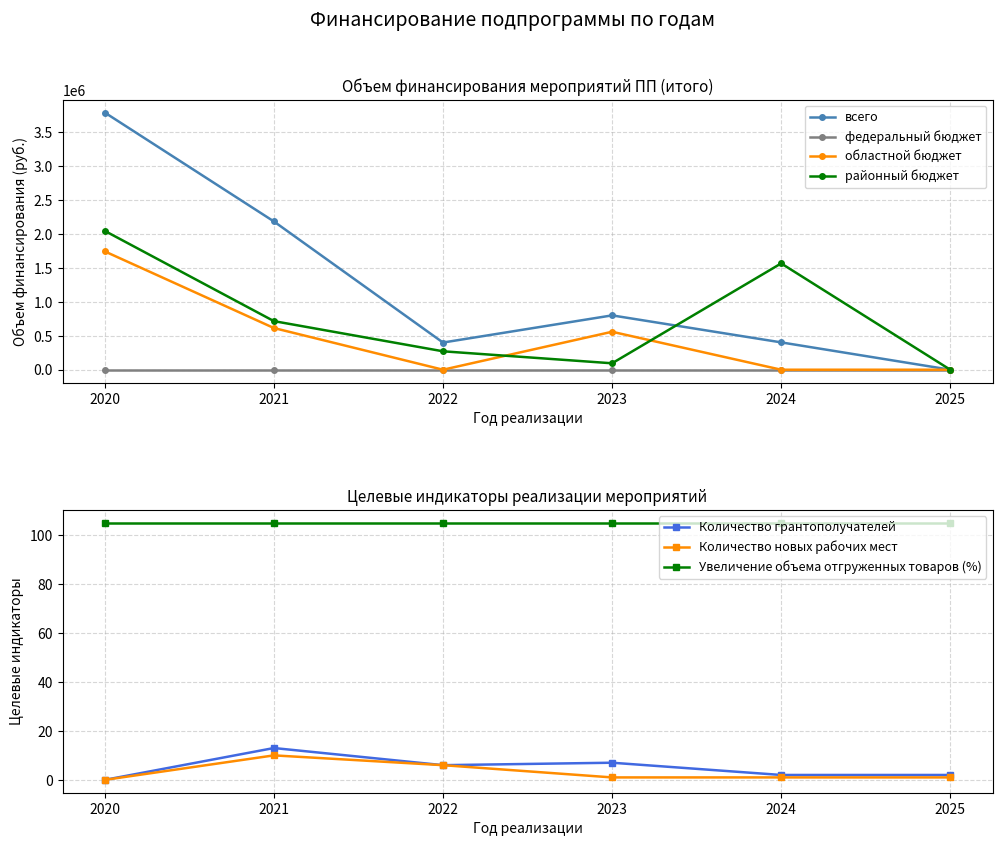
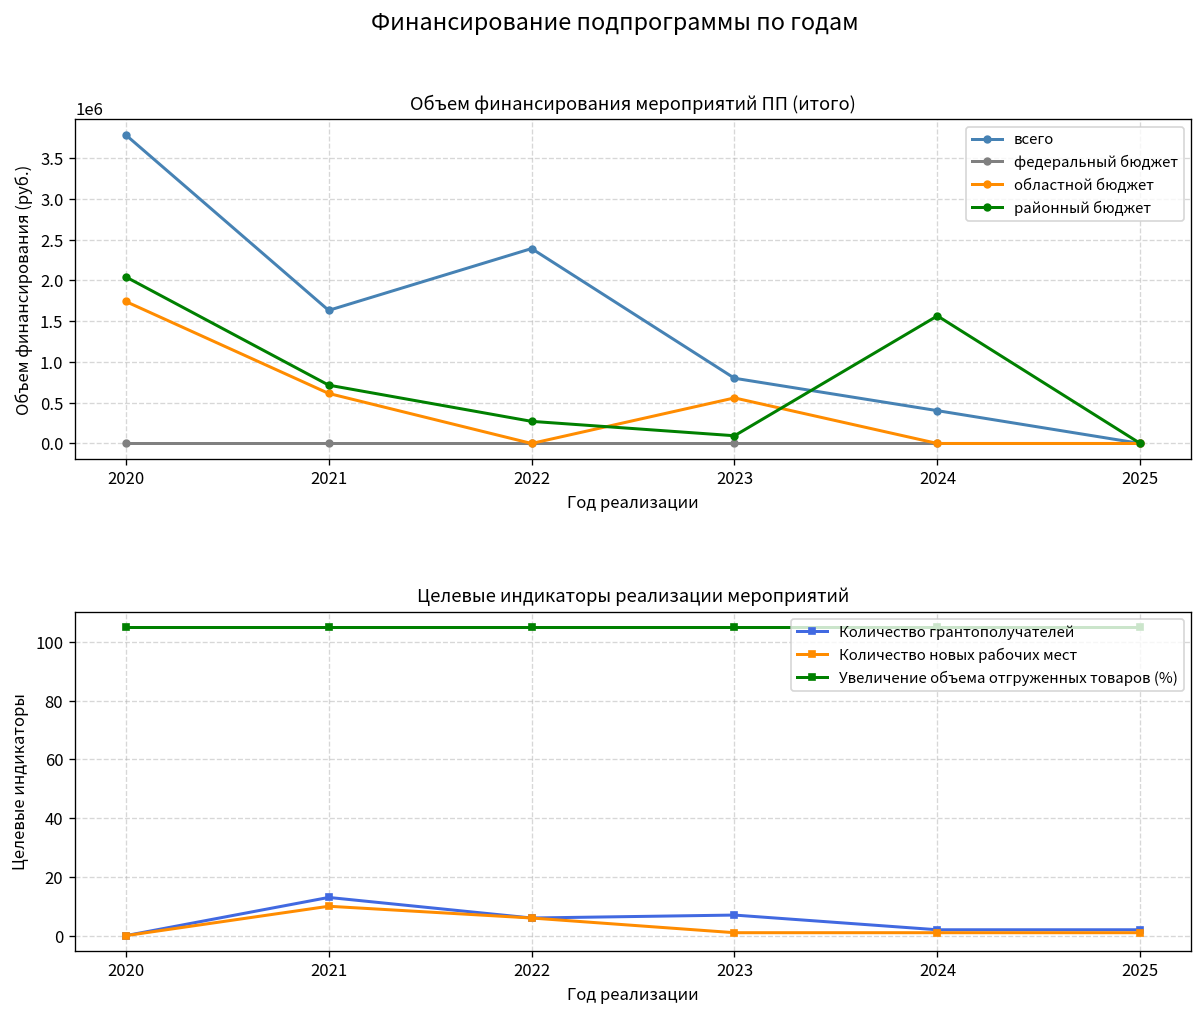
Объем финансирования мероприятий ПП (итого), всего, 2021: 2200000 -> 1600000
Объем финансирования мероприятий ПП (итого), всего, 2022: 400000 -> 2400000
